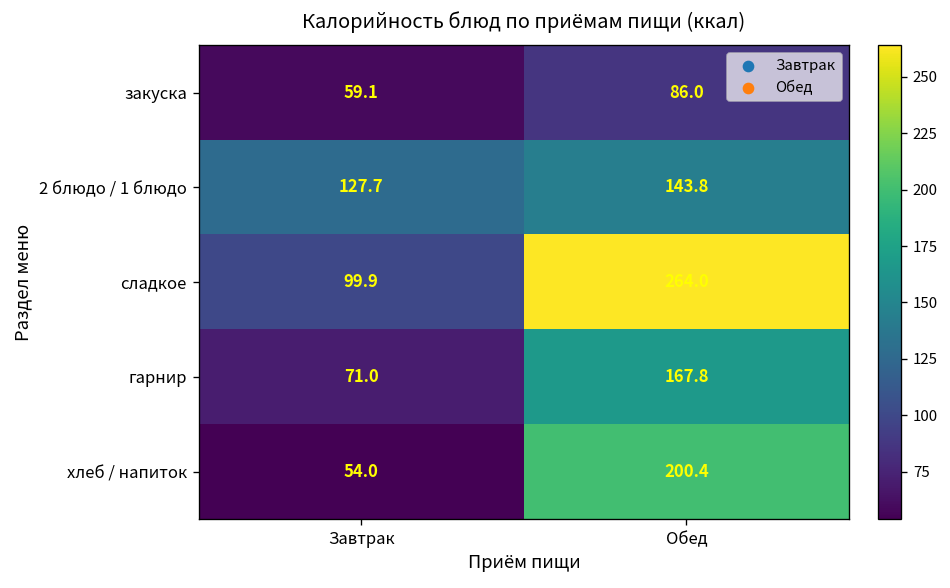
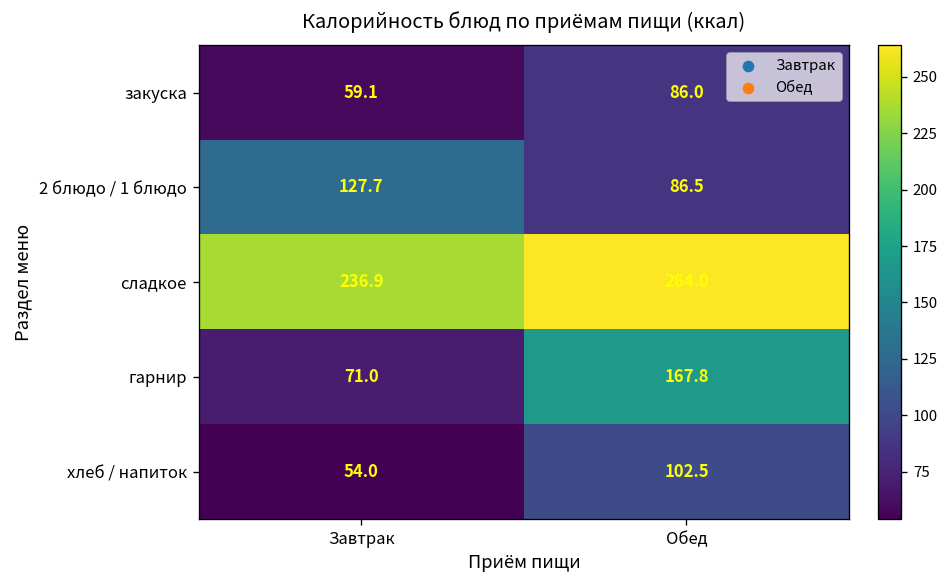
2 блюдо / 1 блюдо, Обед: 143.8 -> 86.5
сладкое, Завтрак: 99.9 -> 236.9
хлеб / напиток, Обед: 200.4 -> 102.5
